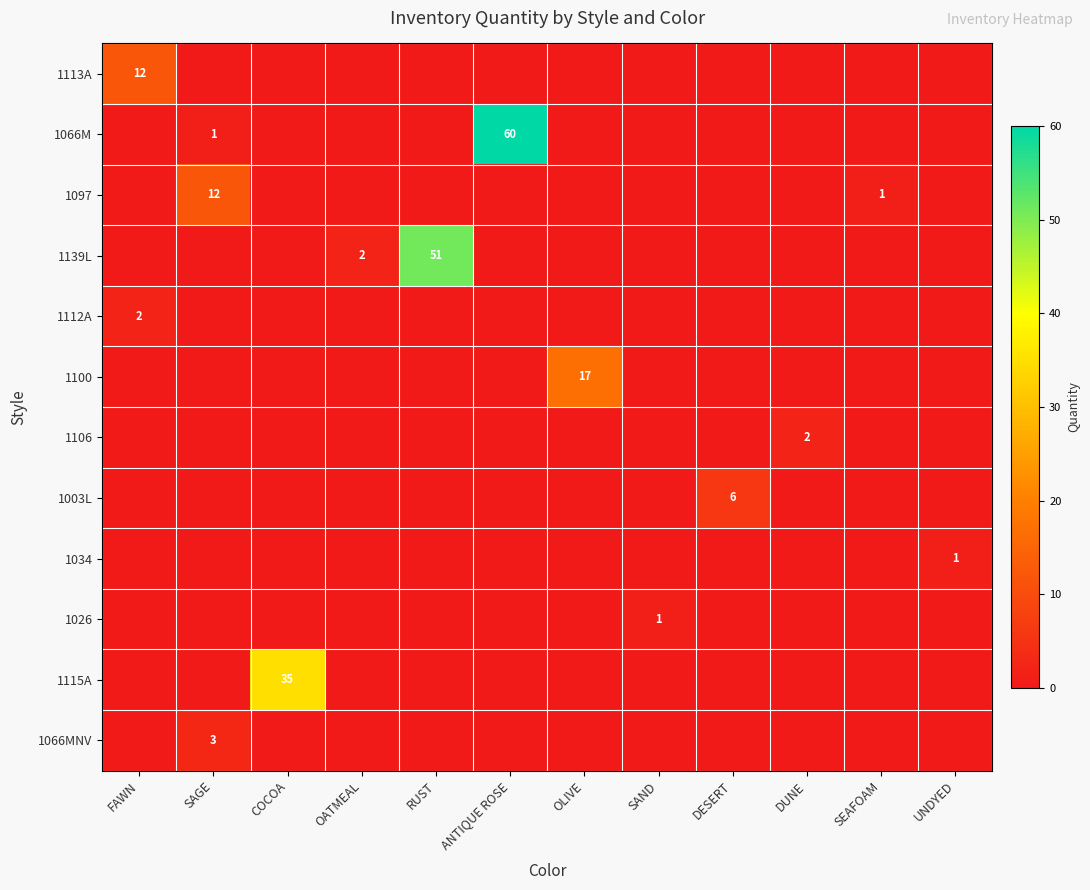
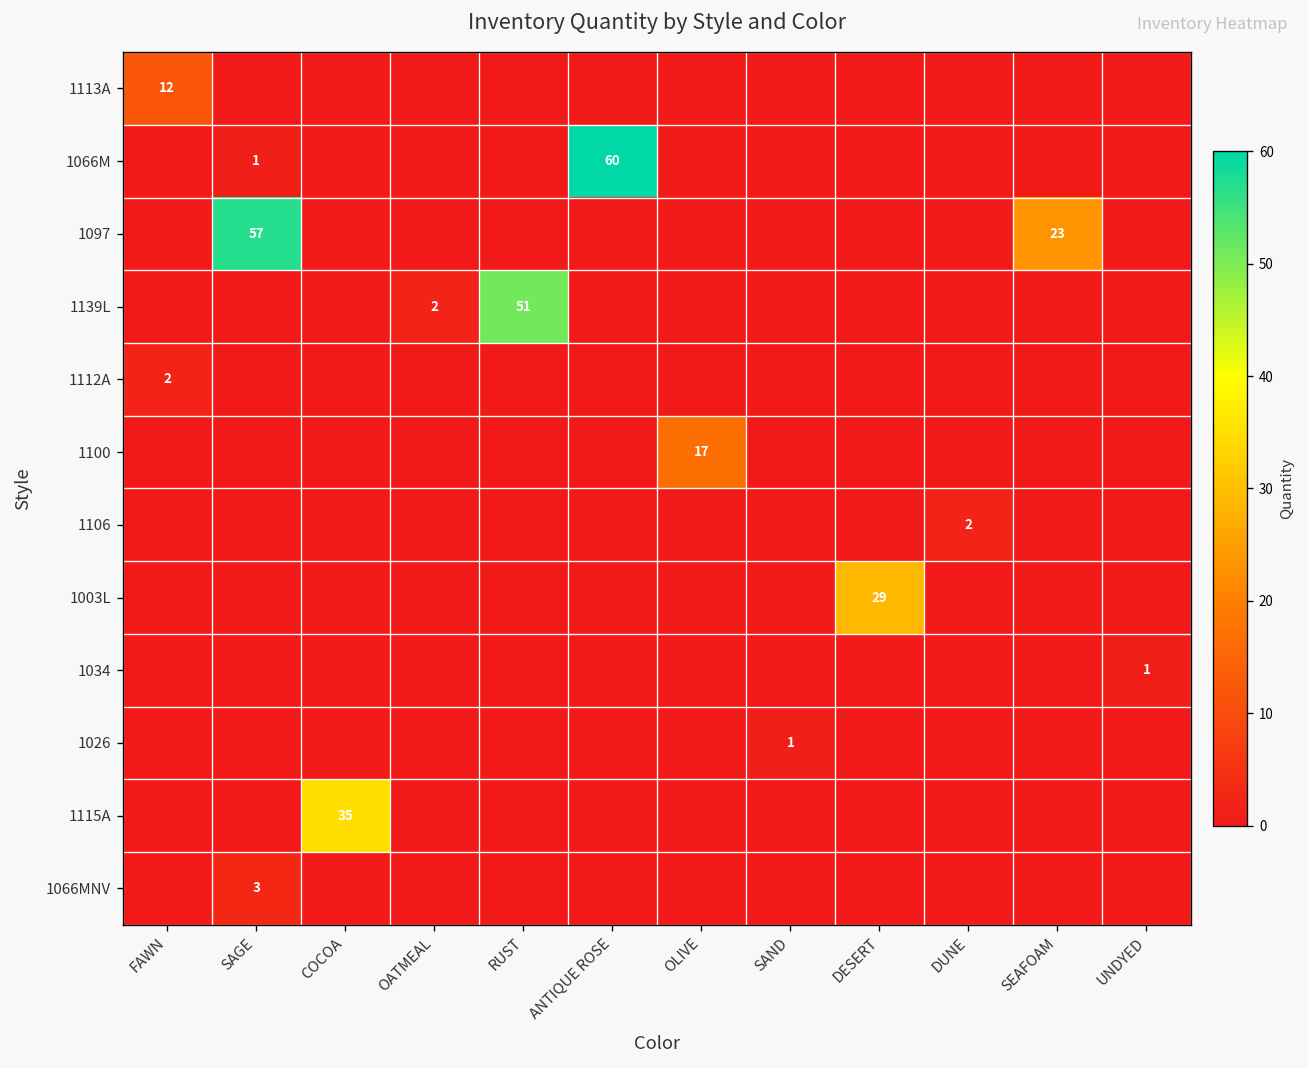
1097, SAGE: 12 -> 57
1097, SEAFOAM: 1 -> 23
1003L, DESERT: 6 -> 29
